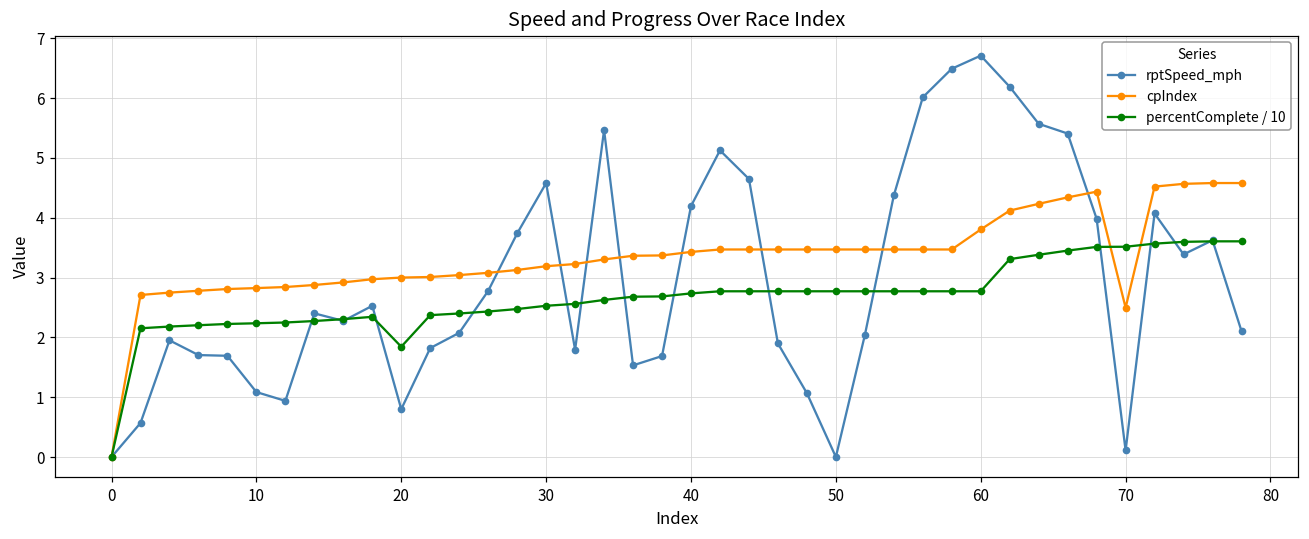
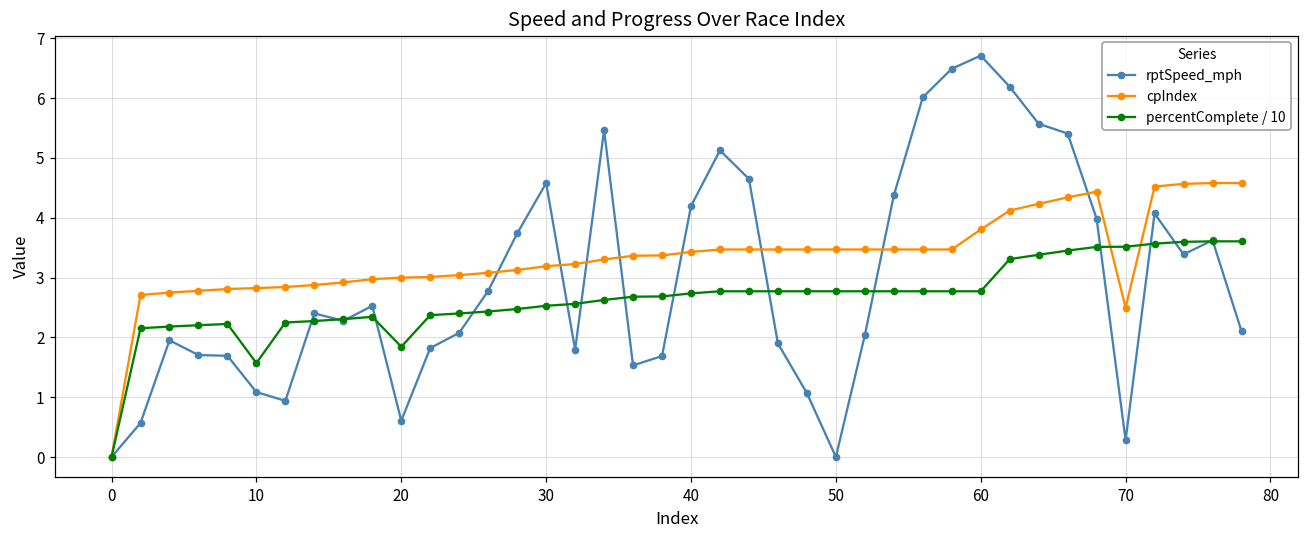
percentComplete / 10, 10: 2.2 -> 1.6
rptSpeed_mph, 20: 0.8 -> 0.6
rptSpeed_mph, 70: 0.1 -> 0.3
